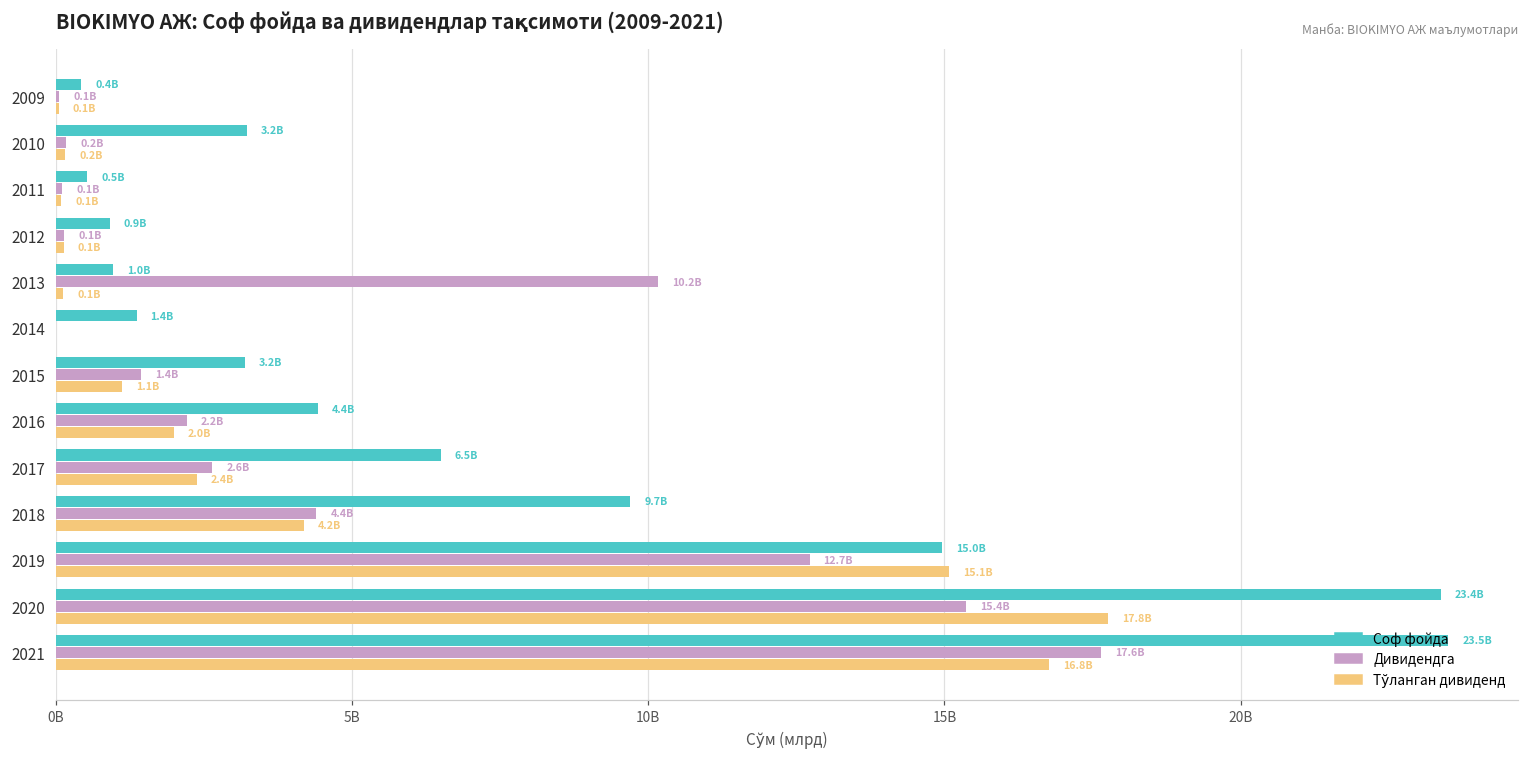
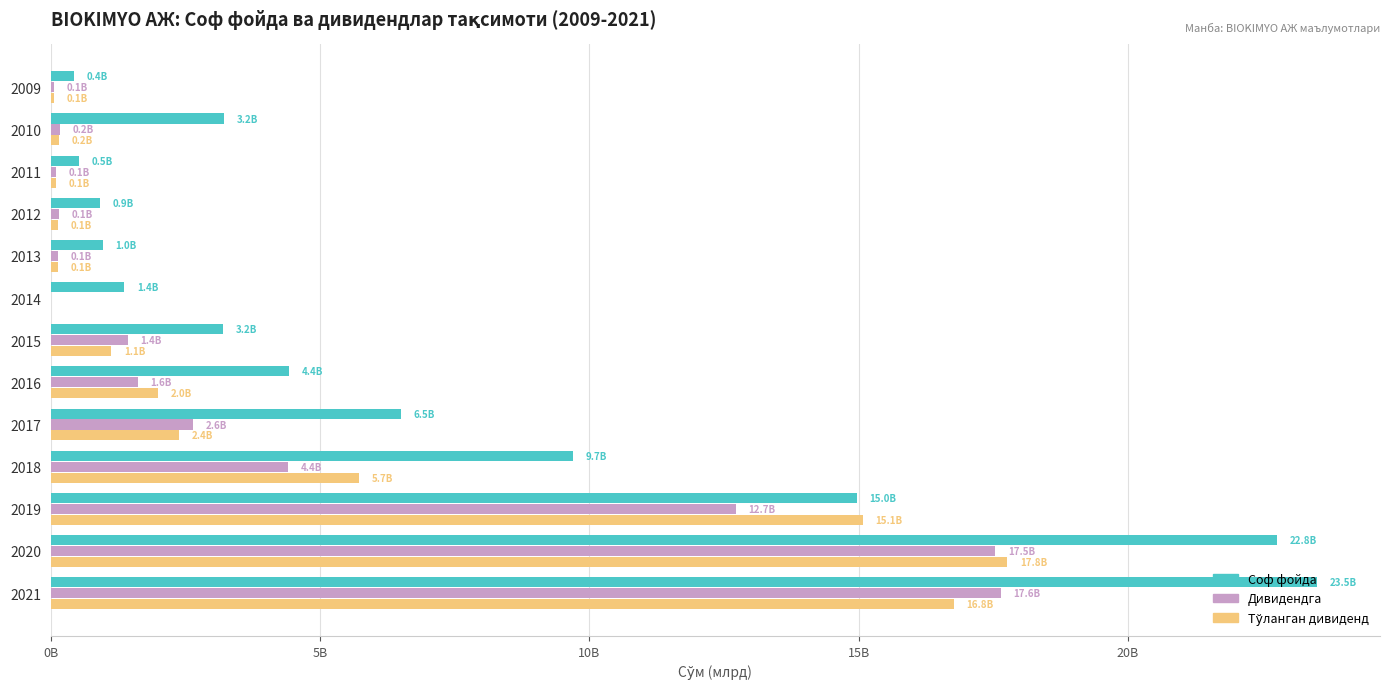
Дивидендга, 2013: 10.2B -> 0.1B
Дивидендга, 2016: 2.2B -> 1.6B
Тўланган дивиденд, 2018: 4.2B -> 5.7B
Соф фойда, 2020: 23.4B -> 22.8B
Дивидендга, 2020: 15.4B -> 17.5B
